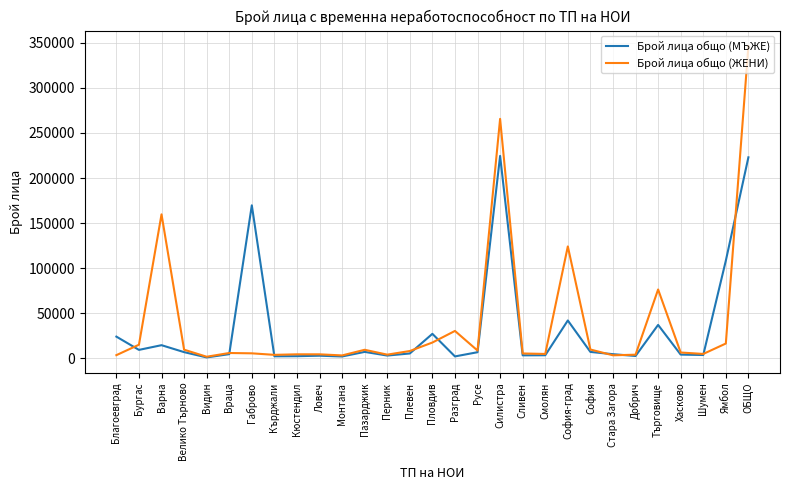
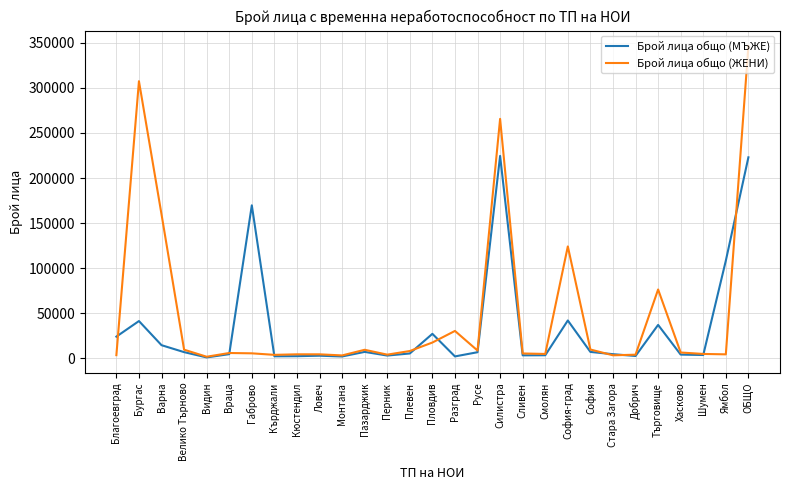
Брой лица общо (МЪЖЕ), Бургас: 10000 -> 40000
Брой лица общо (ЖЕНИ), Бургас: 20000 -> 310000
Брой лица общо (ЖЕНИ), Ямбол: 20000 -> 0
